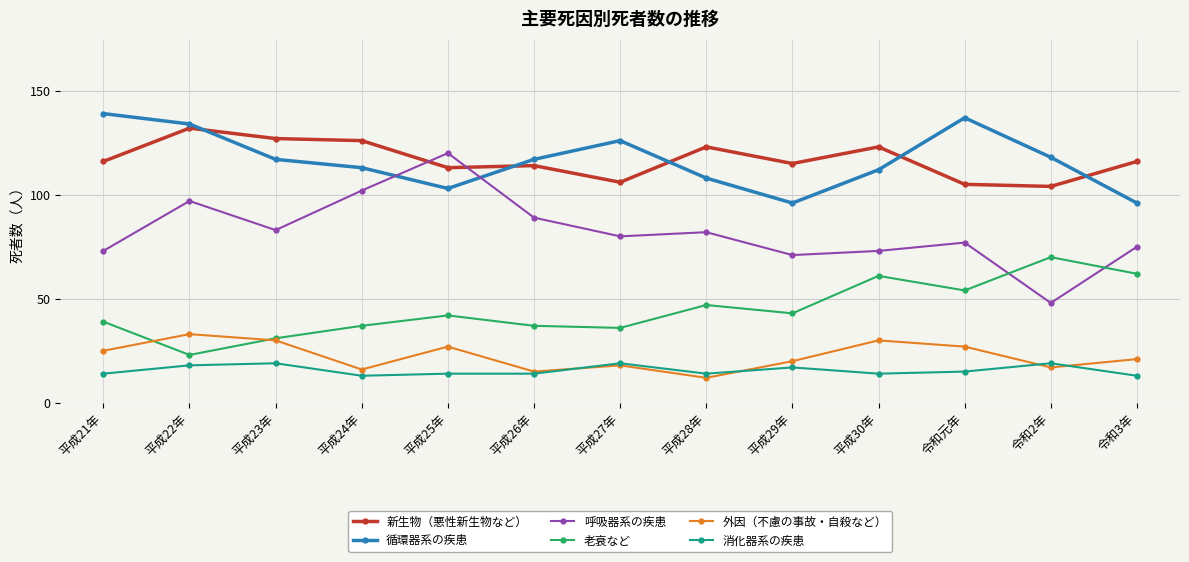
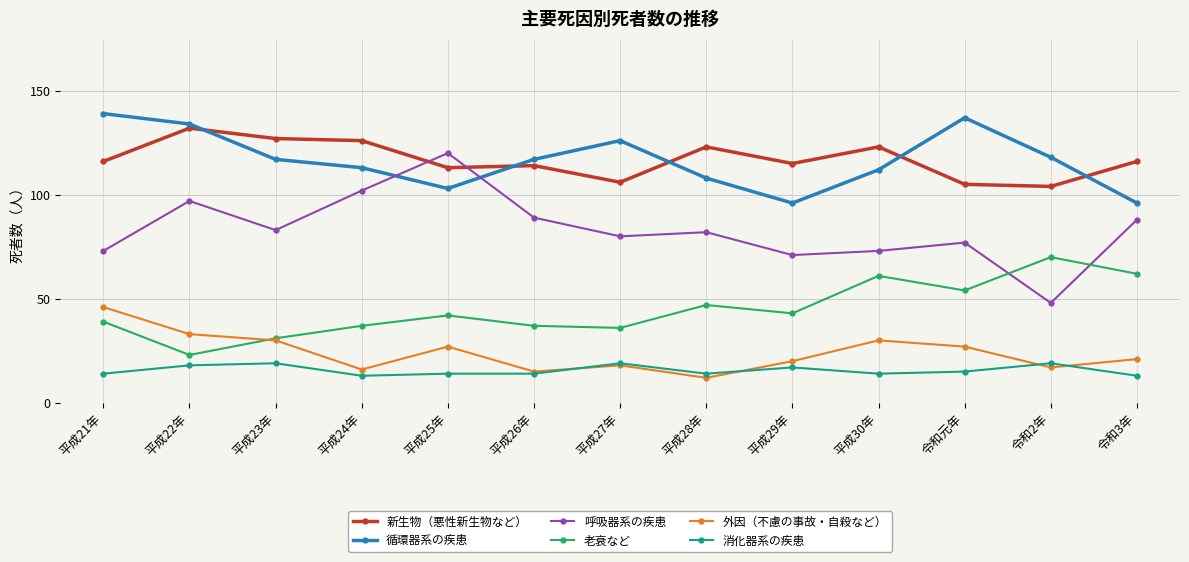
外因（不慮の事故・自殺など）, 平成21年: 25 -> 46
呼吸器系の疾患, 令和3年: 75 -> 88
